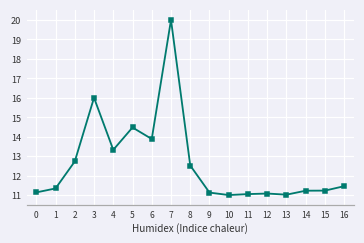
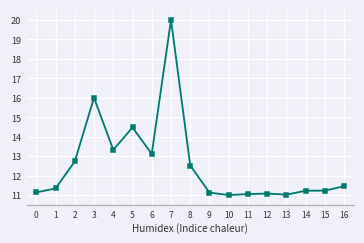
6: 13.9 -> 13.1
